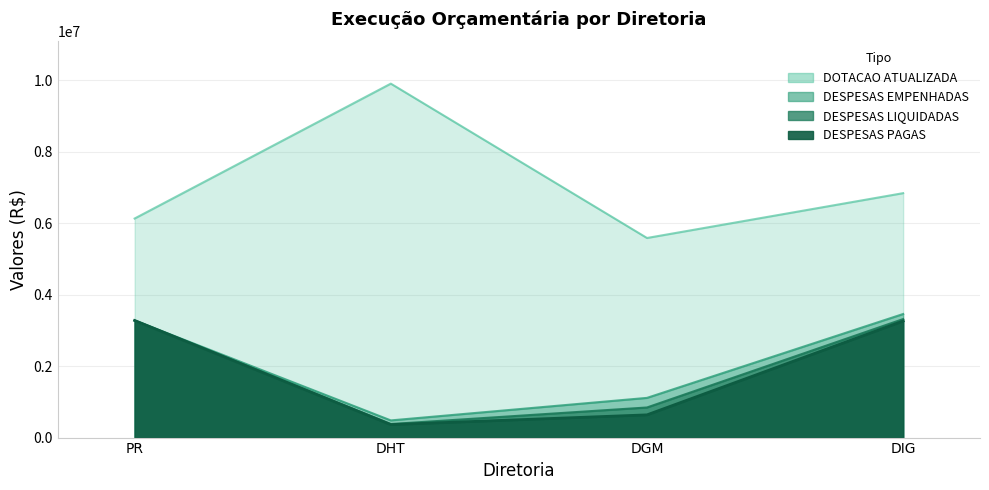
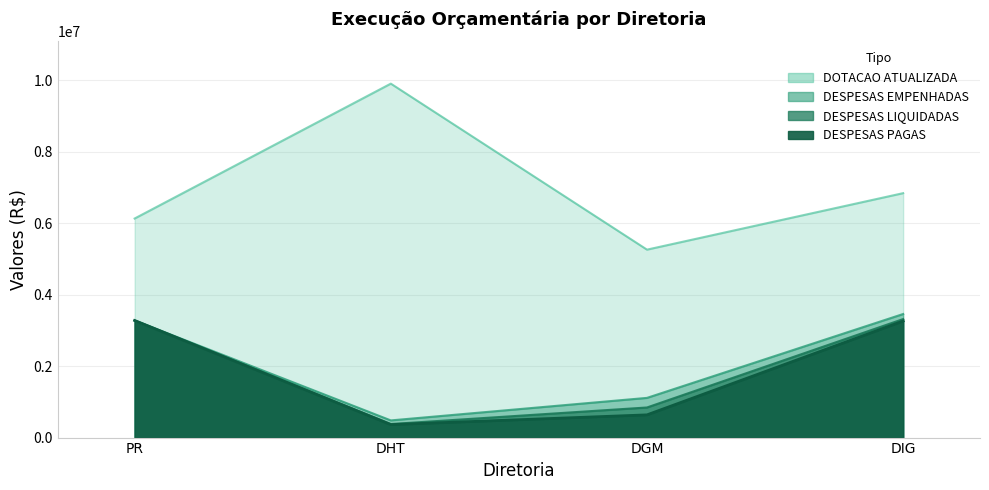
DOTACAO ATUALIZADA, DGM: 5600000 -> 5300000
